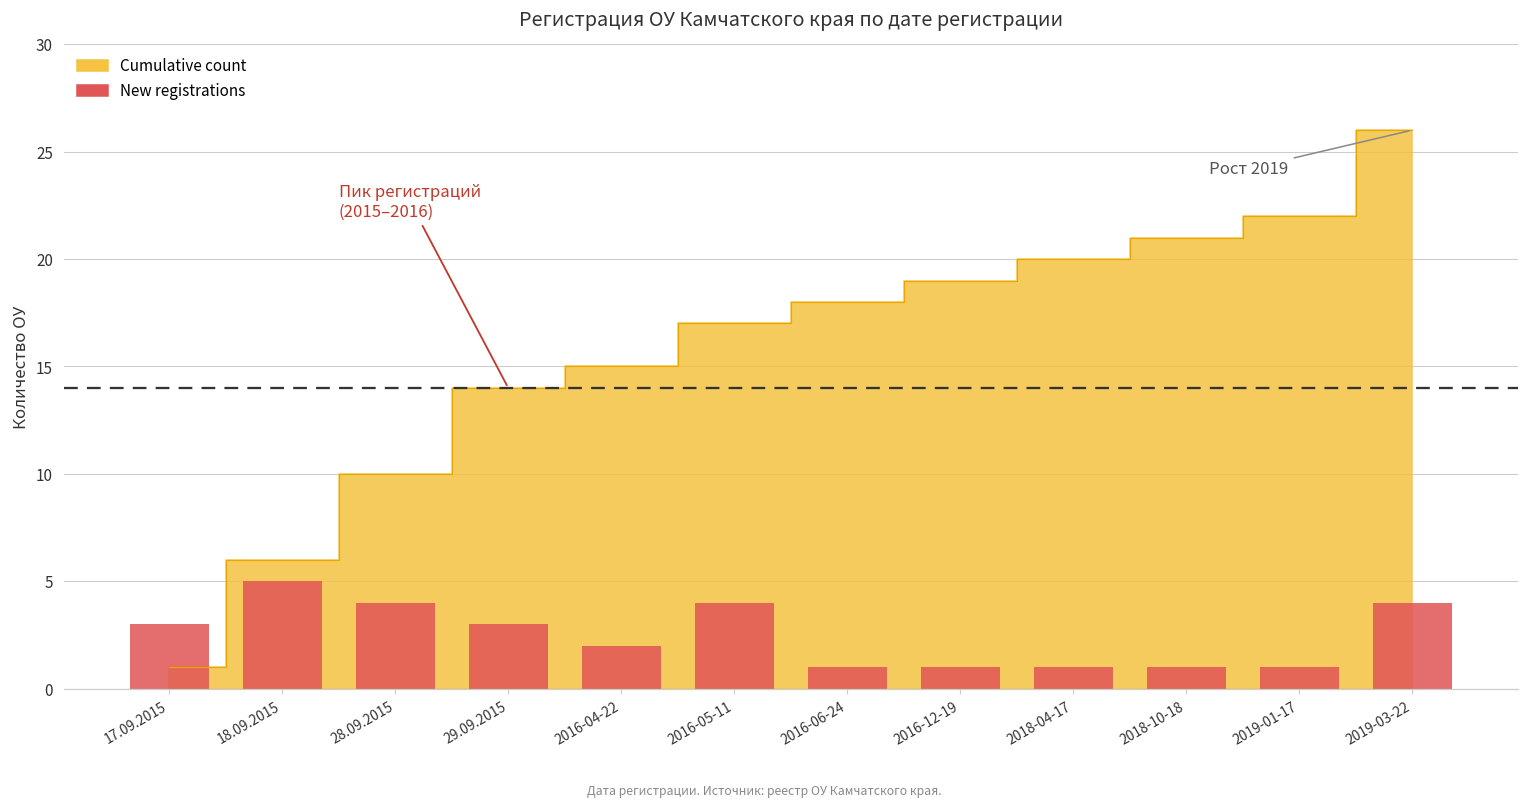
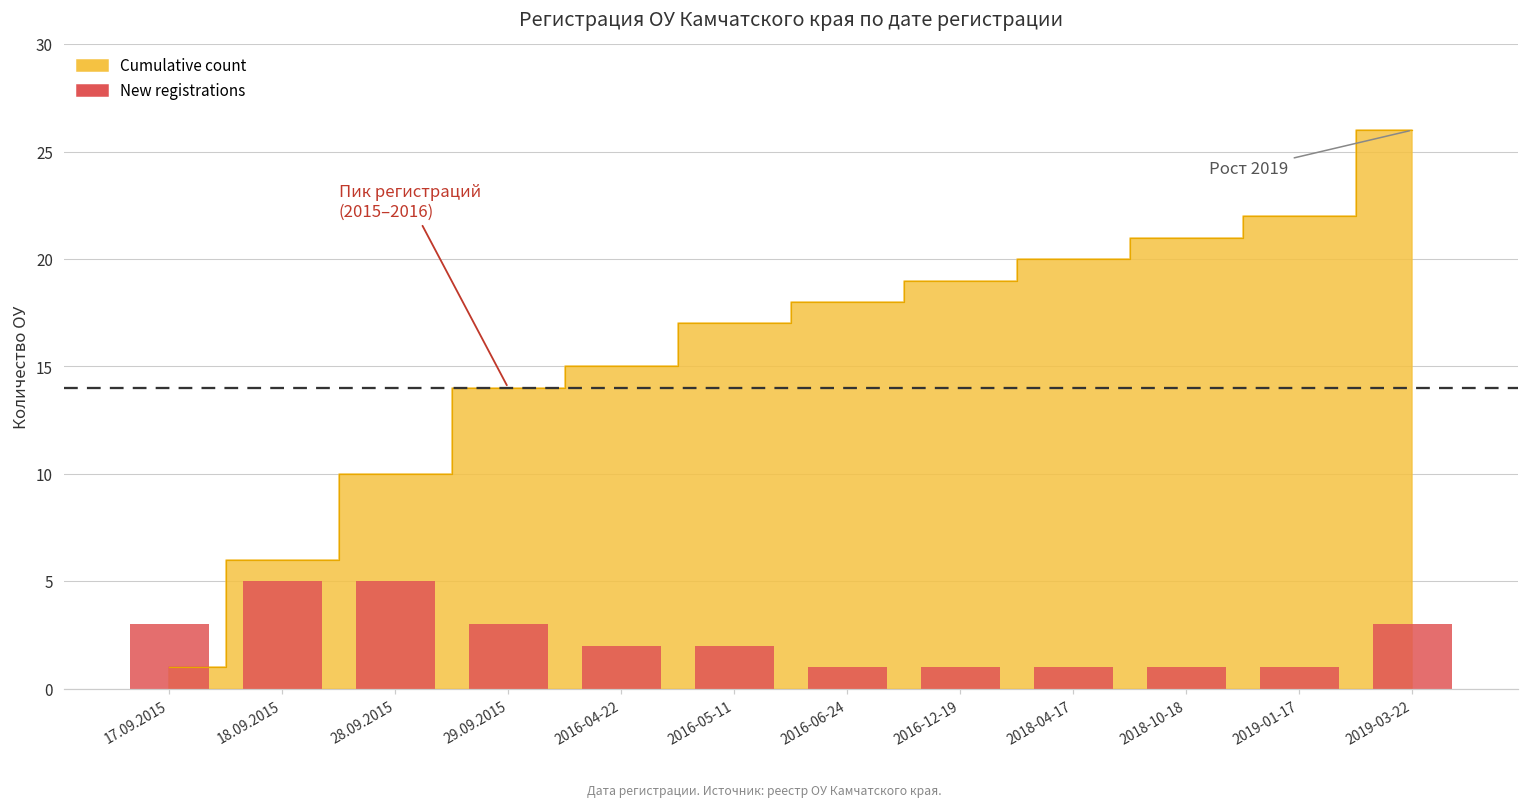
New registrations, 28.09.2015: 4 -> 5
New registrations, 2016-05-11: 4 -> 2
New registrations, 2019-03-22: 4 -> 3
